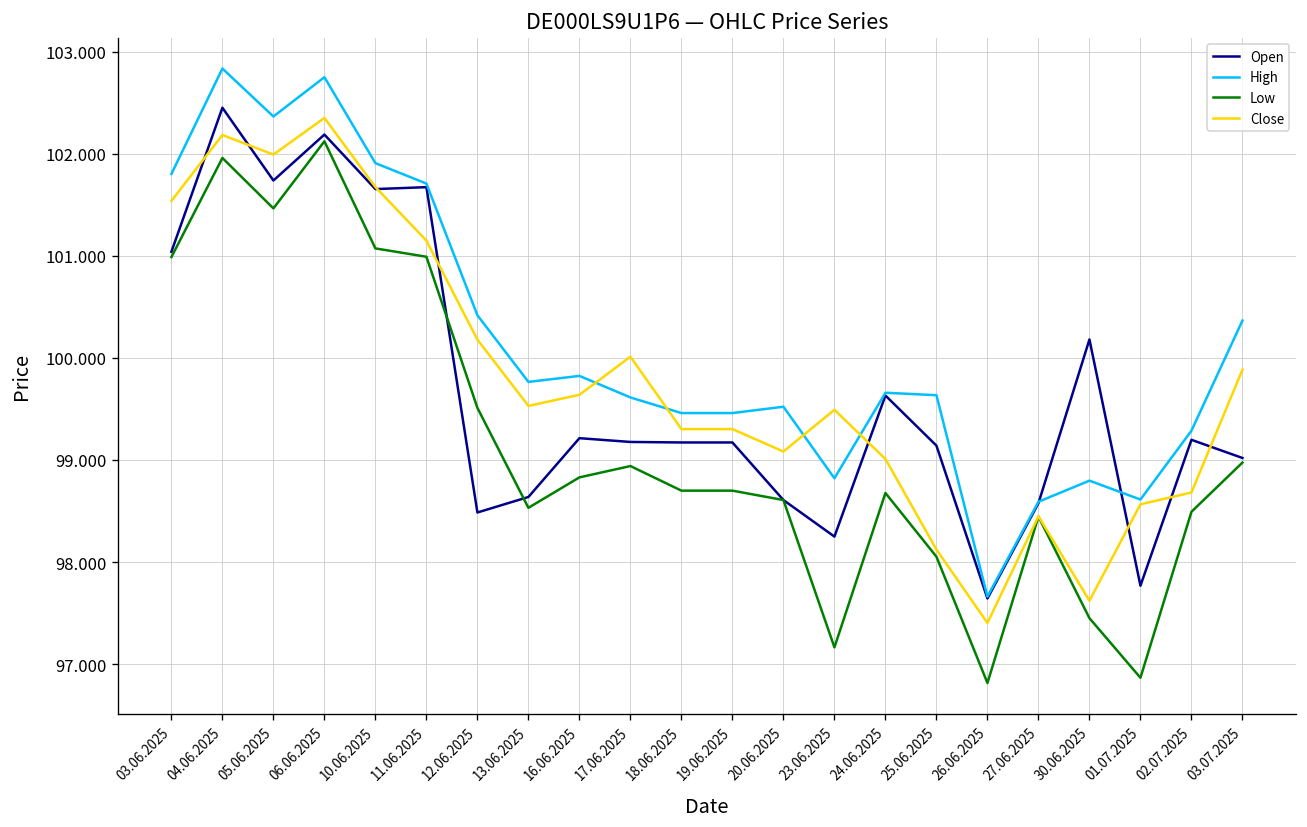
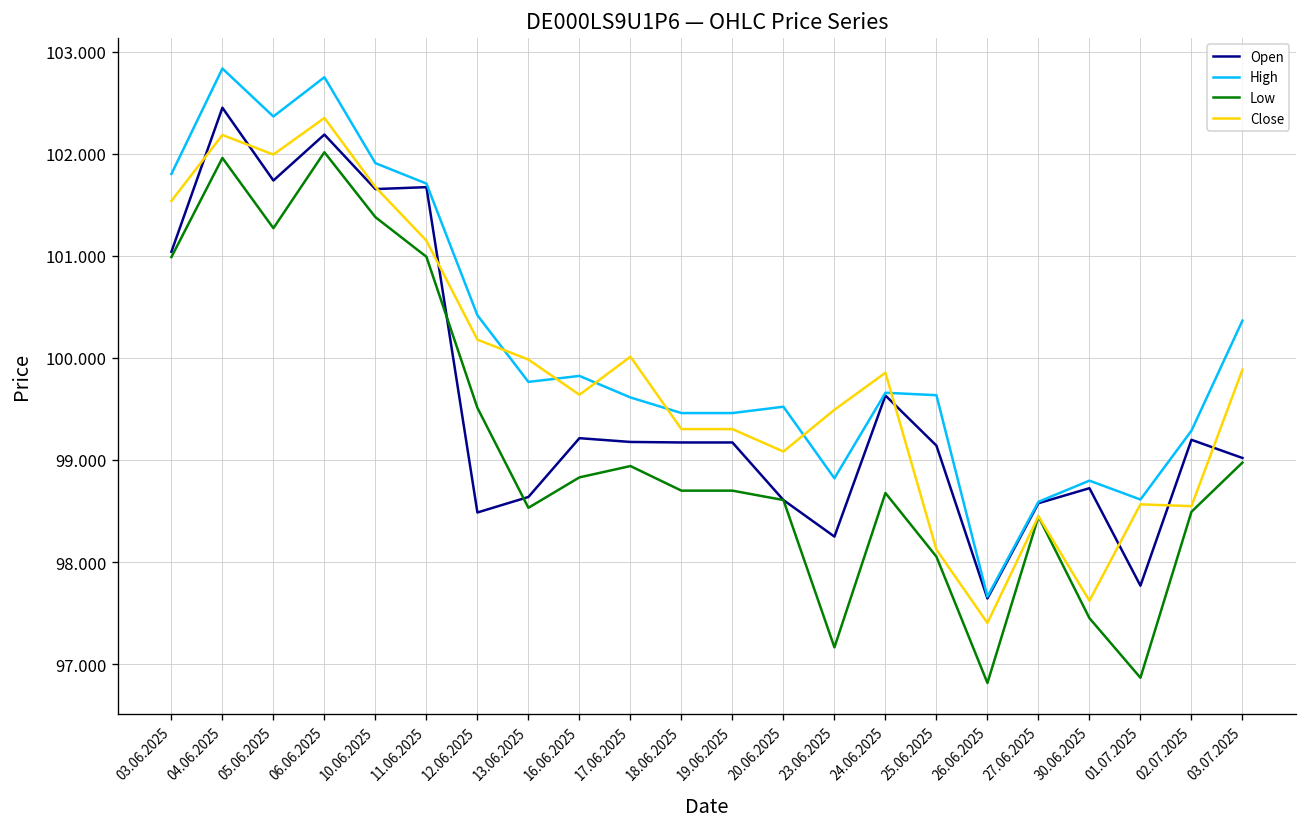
Low, 05.06.2025: 101.5 -> 101.3
Low, 06.06.2025: 102.1 -> 102.0
Low, 10.06.2025: 101.1 -> 101.4
Close, 13.06.2025: 99.5 -> 100.0
Close, 24.06.2025: 99.0 -> 99.9
Open, 30.06.2025: 100.2 -> 98.7
Close, 02.07.2025: 98.7 -> 98.5
